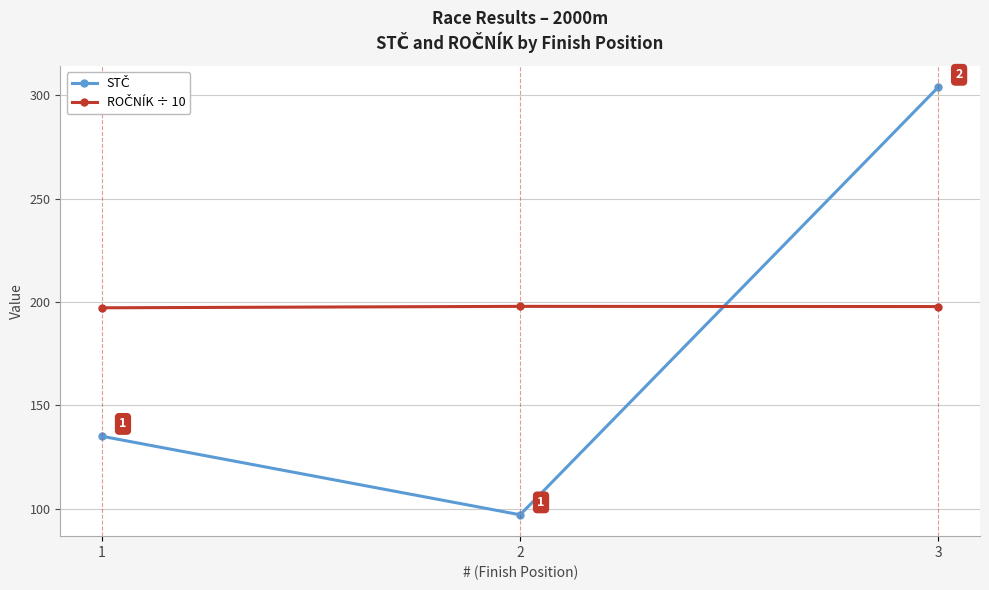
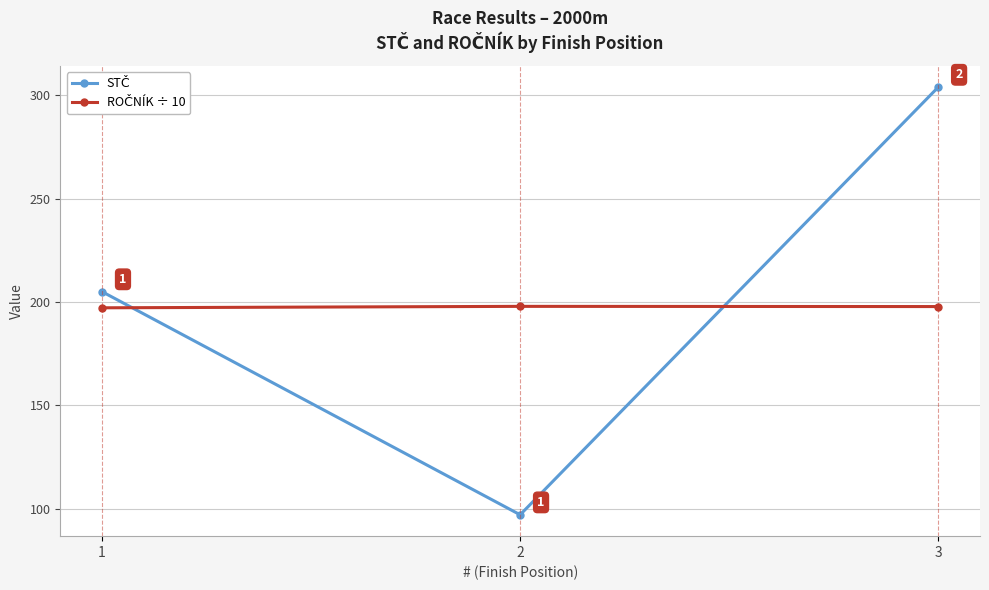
STČ, 1: 135 -> 205
